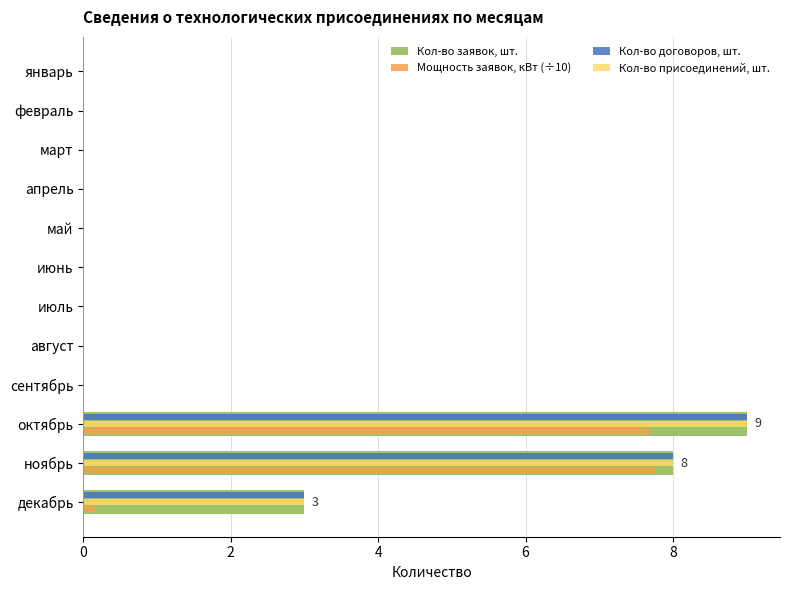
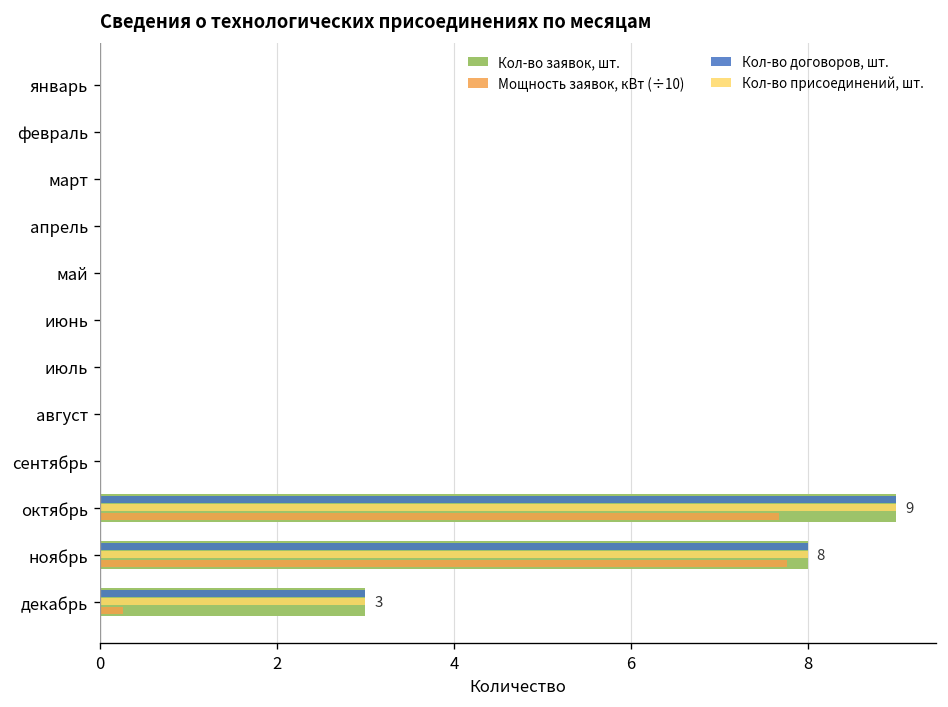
Мощность заявок, кВт (÷10), декабрь: 0.2 -> 0.3
